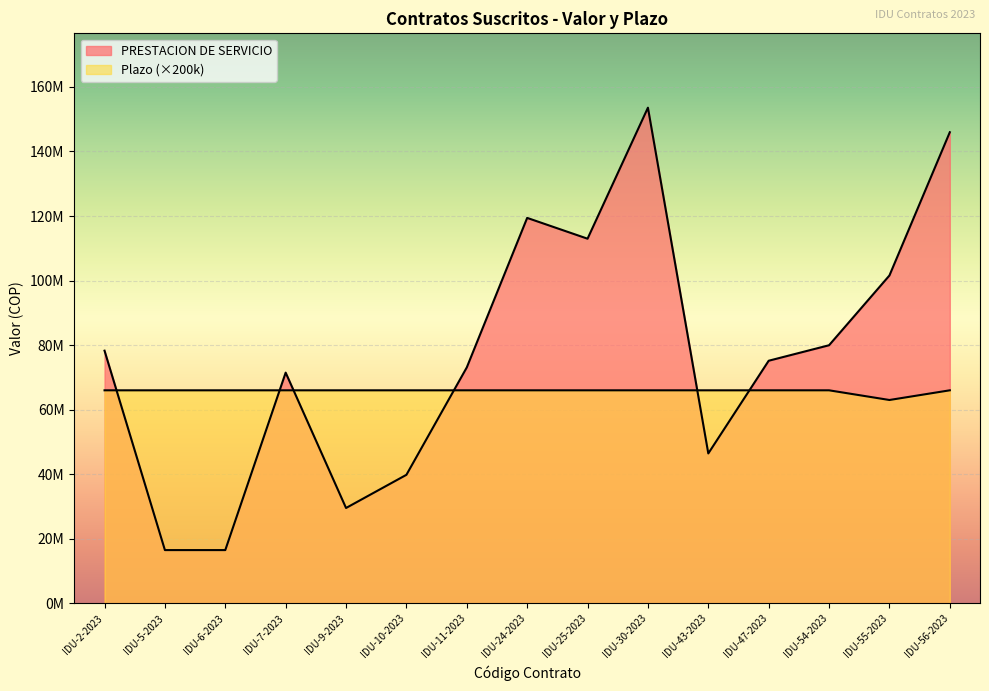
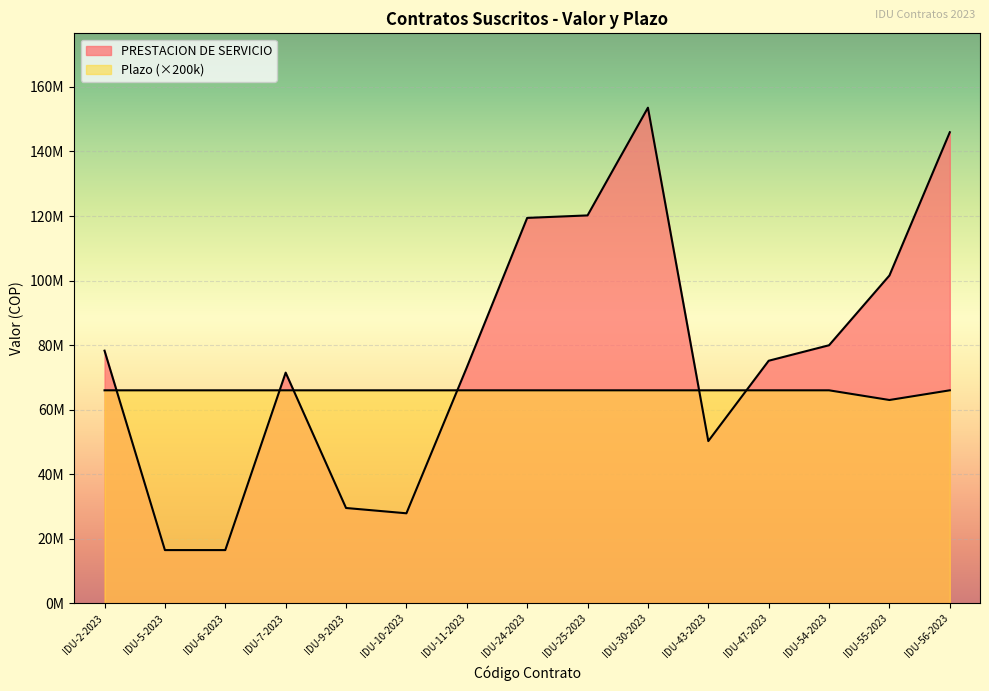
PRESTACION DE SERVICIO, IDU-10-2023: 40000000 -> 28000000
PRESTACION DE SERVICIO, IDU-25-2023: 113000000 -> 120000000
PRESTACION DE SERVICIO, IDU-43-2023: 46000000 -> 50000000
